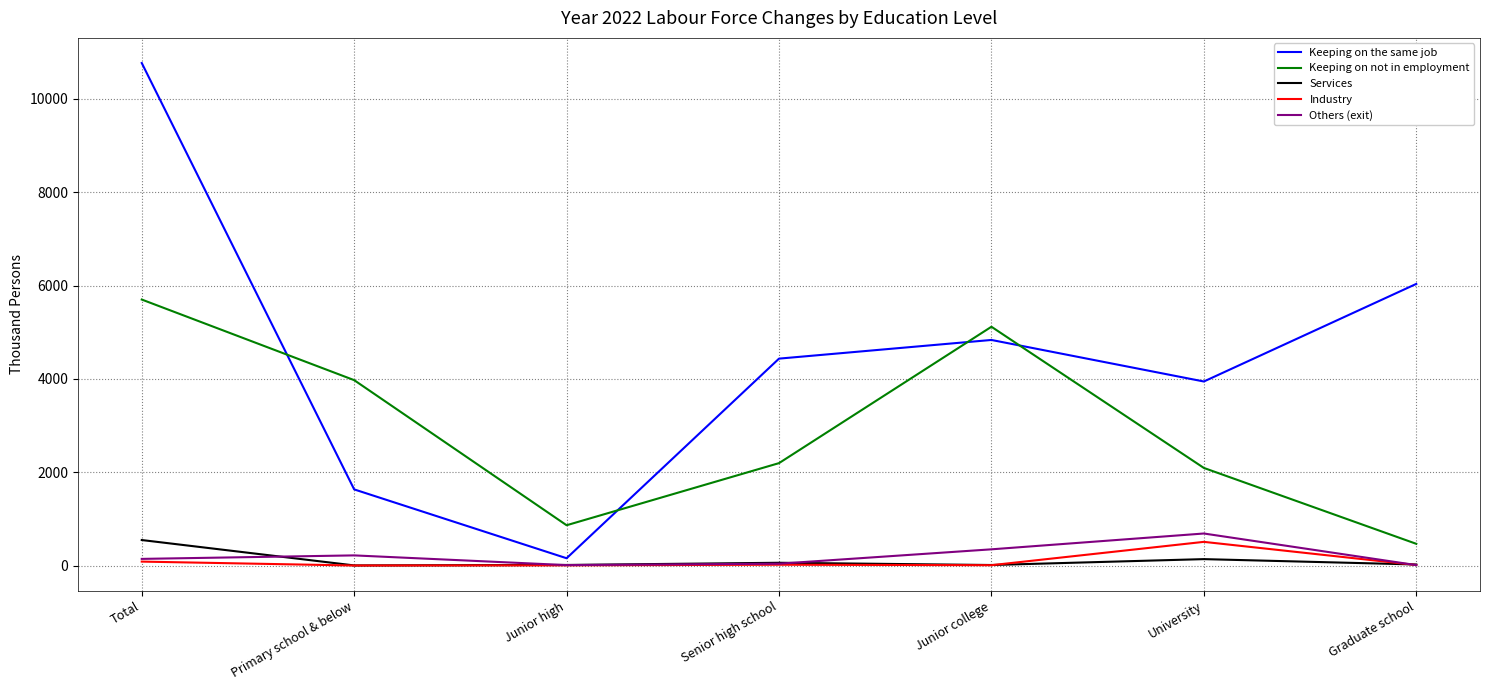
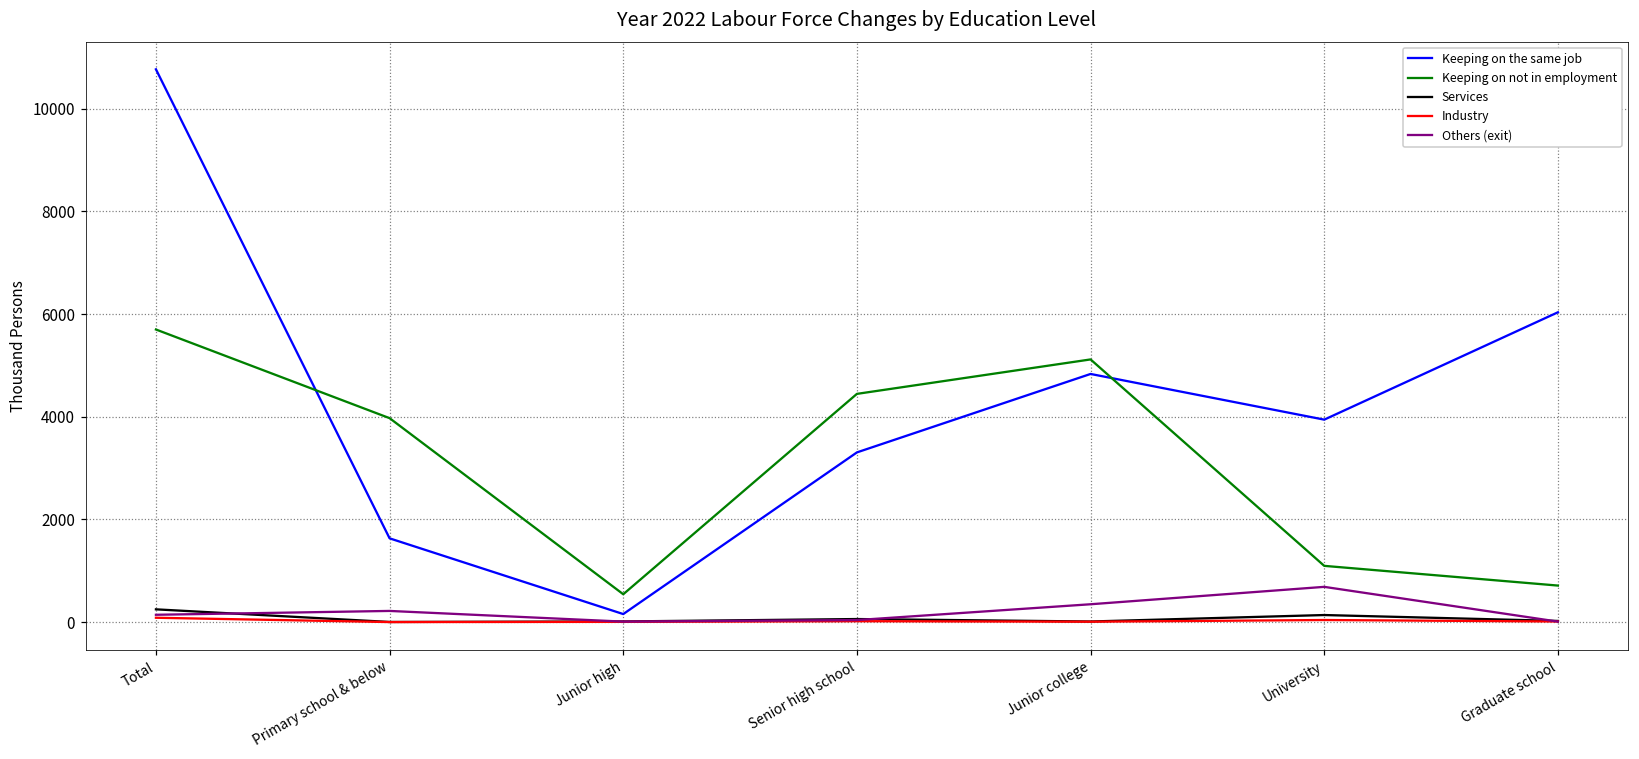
Services, Total: 500 -> 200
Keeping on not in employment, Junior high: 900 -> 500
Keeping on the same job, Senior high school: 4400 -> 3300
Keeping on not in employment, Senior high school: 2200 -> 4400
Keeping on not in employment, University: 2100 -> 1100
Industry, University: 500 -> 0
Keeping on not in employment, Graduate school: 500 -> 700
